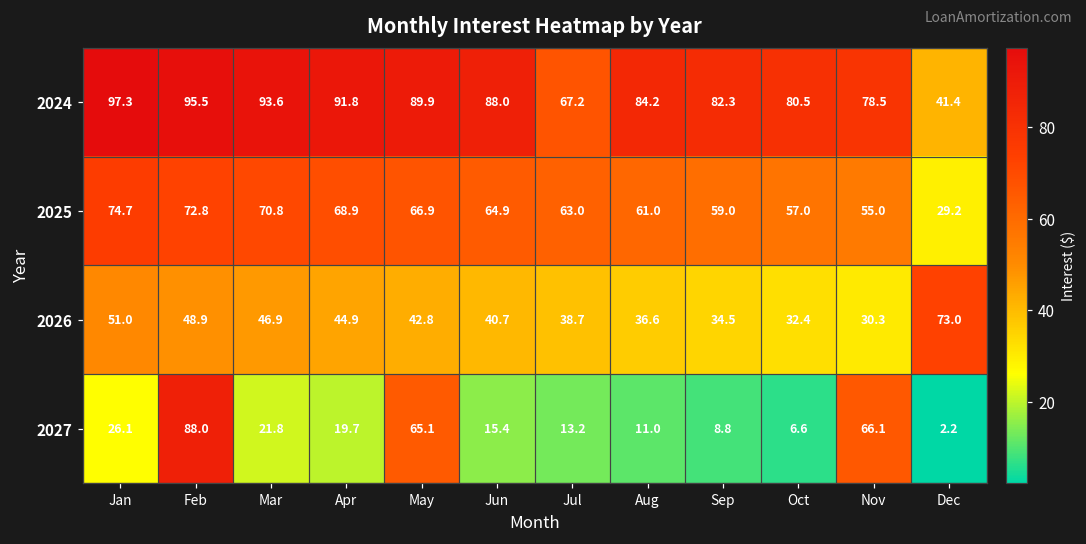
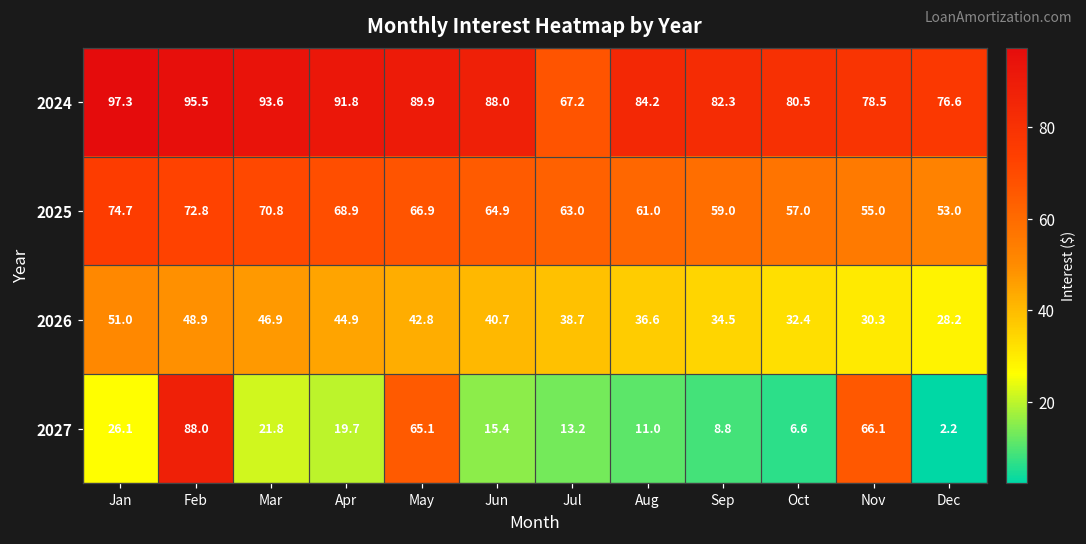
2024, Dec: 41.4 -> 76.6
2025, Dec: 29.2 -> 53.0
2026, Dec: 73.0 -> 28.2
